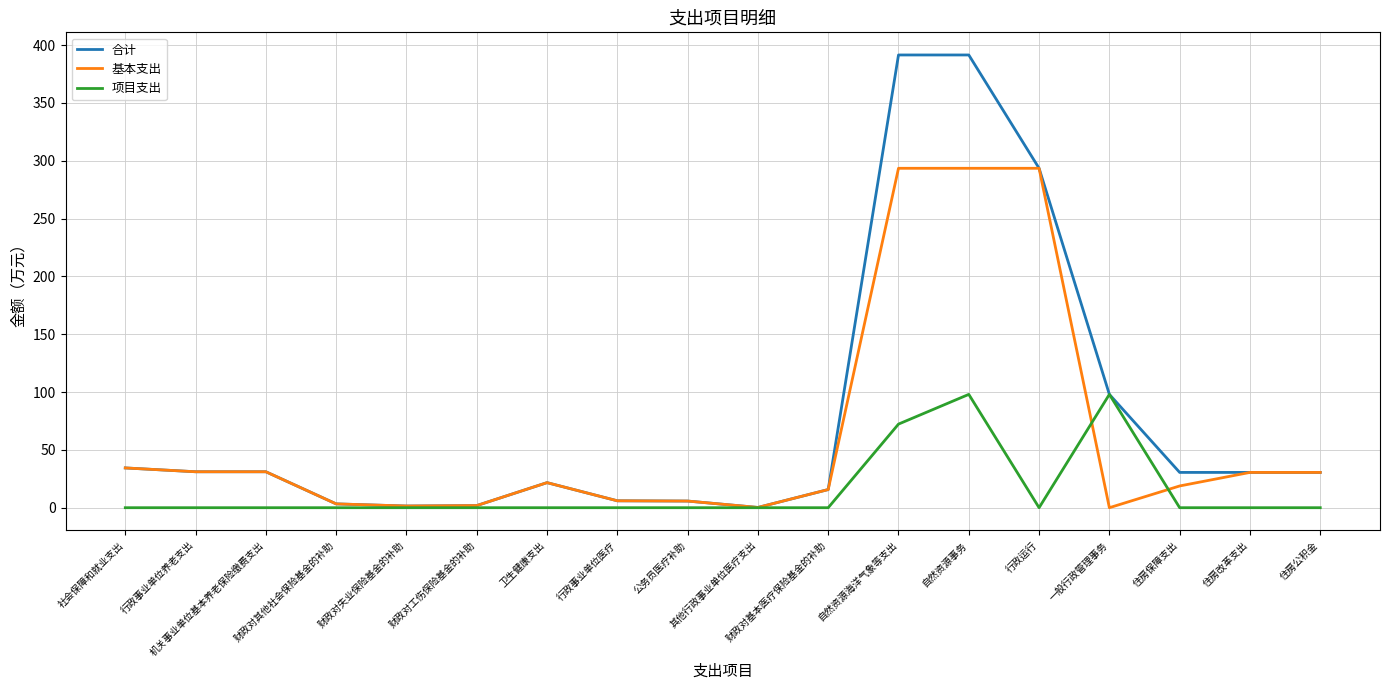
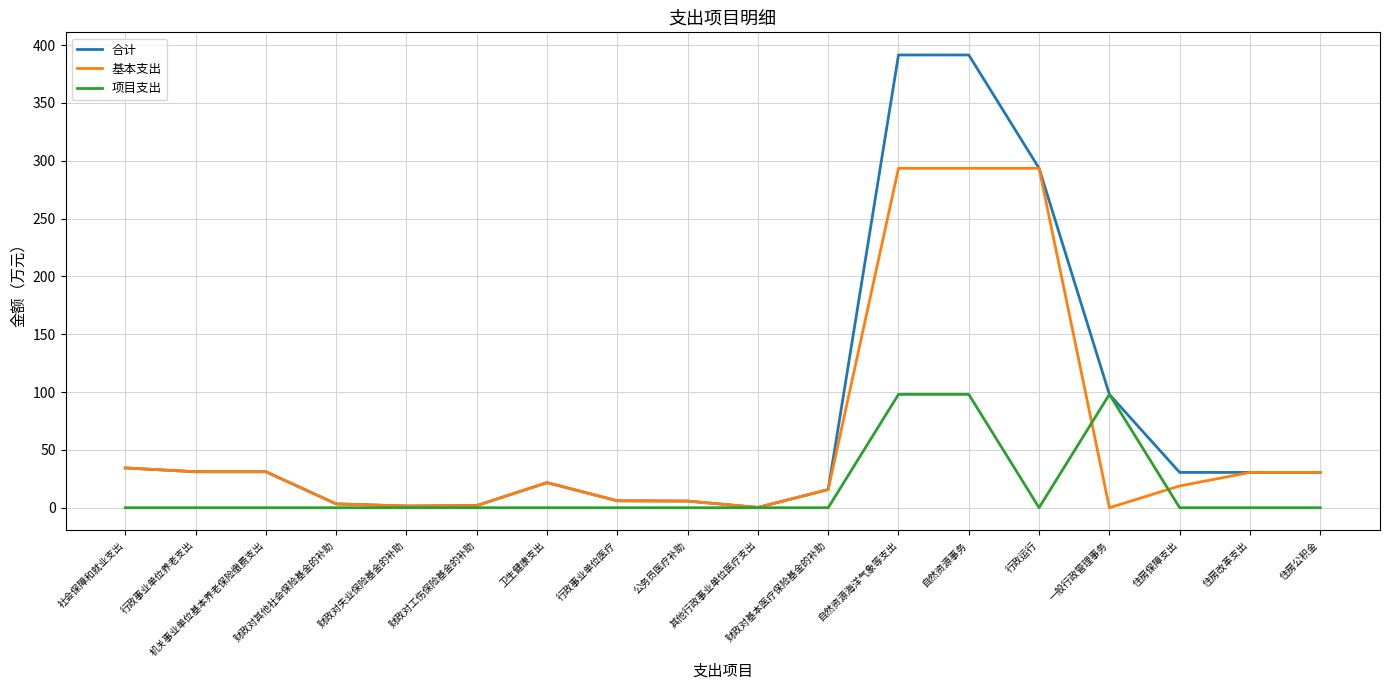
项目支出, 自然资源海洋气象等支出: 72 -> 98
